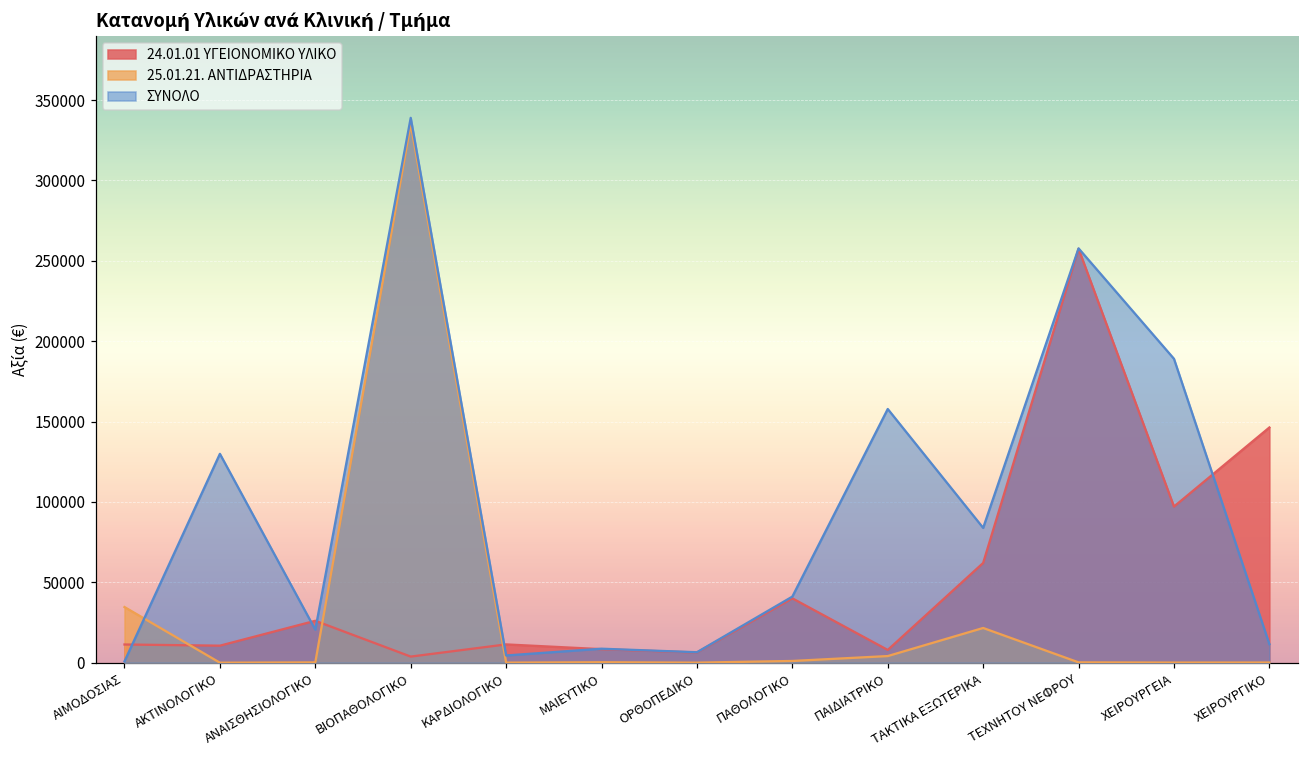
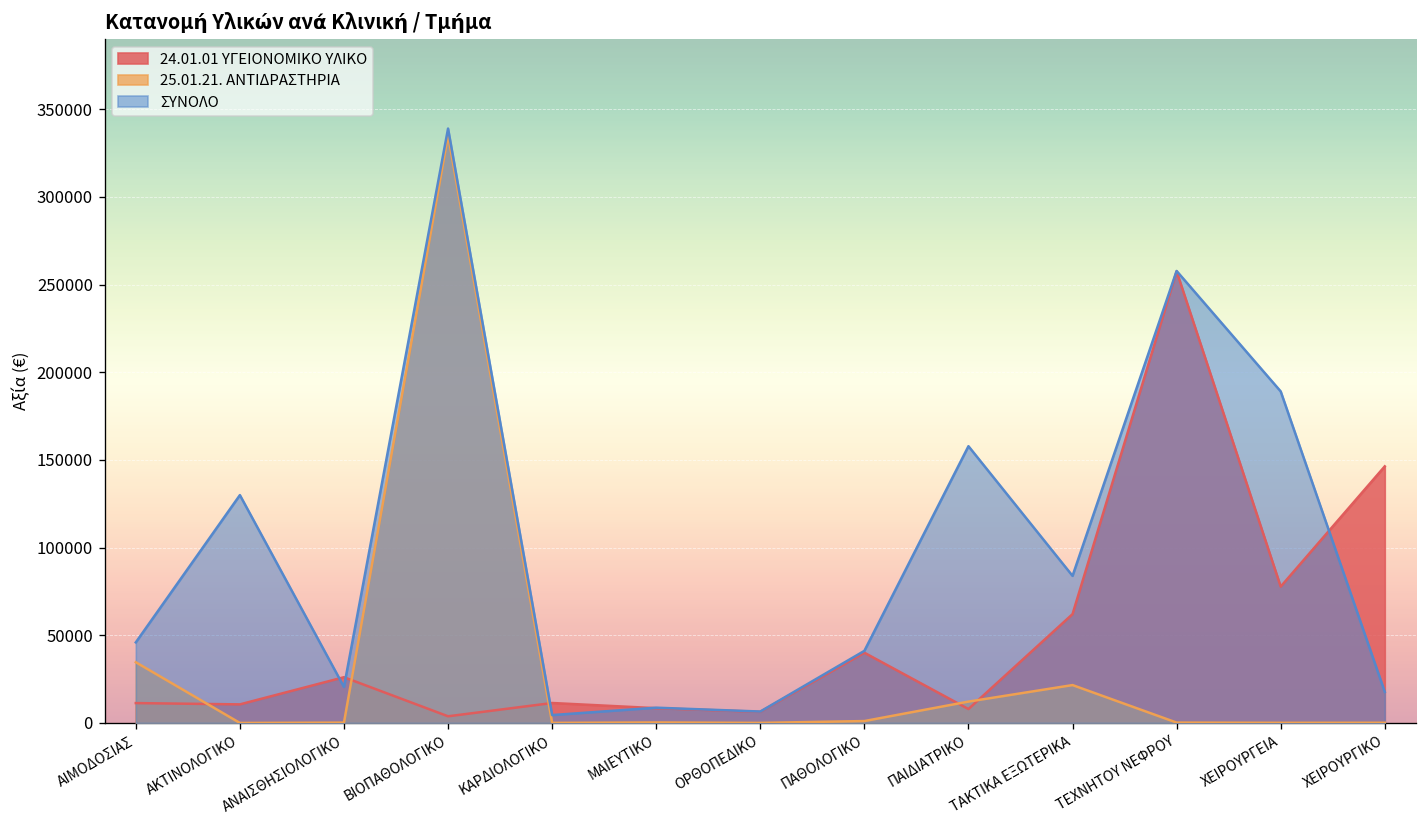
ΣΥΝΟΛΟ, ΑΙΜΟΔΟΣΙΑΣ: 1000 -> 46000
25.01.21. ΑΝΤΙΔΡΑΣΤΗΡΙΑ, ΠΑΙΔΙΑΤΡΙΚΟ: 4000 -> 12000
24.01.01 ΥΓΕΙΟΝΟΜΙΚΟ ΥΛΙΚΟ, ΧΕΙΡΟΥΡΓΕΙΑ: 97000 -> 78000
ΣΥΝΟΛΟ, ΧΕΙΡΟΥΡΓΙΚΟ: 12000 -> 18000
